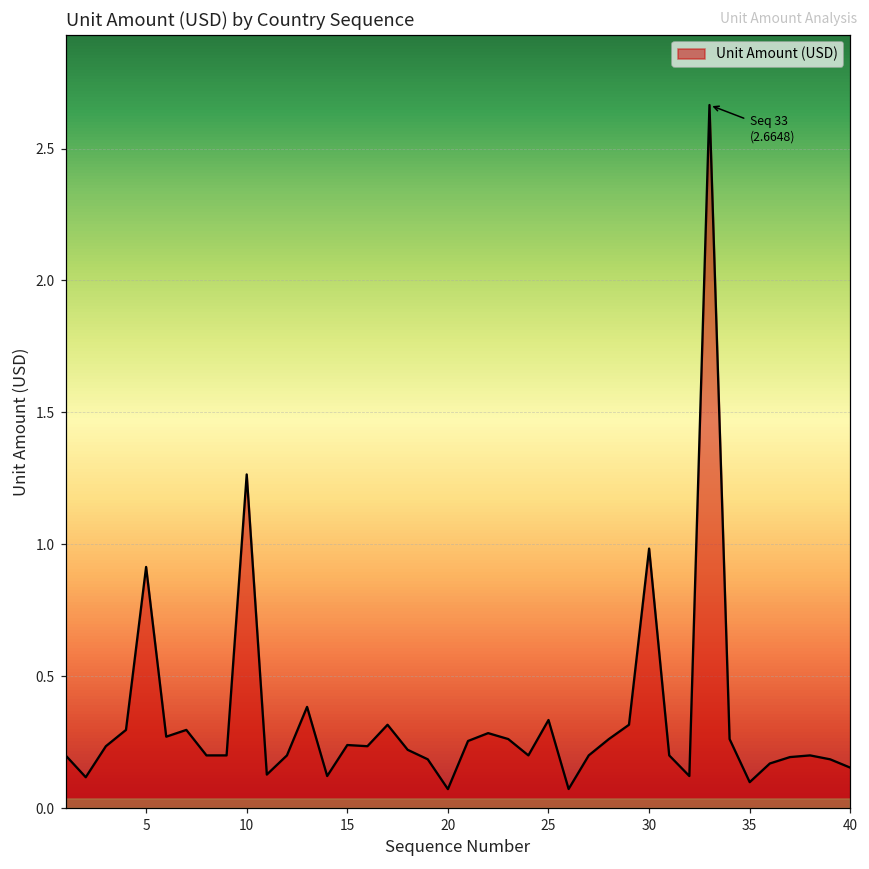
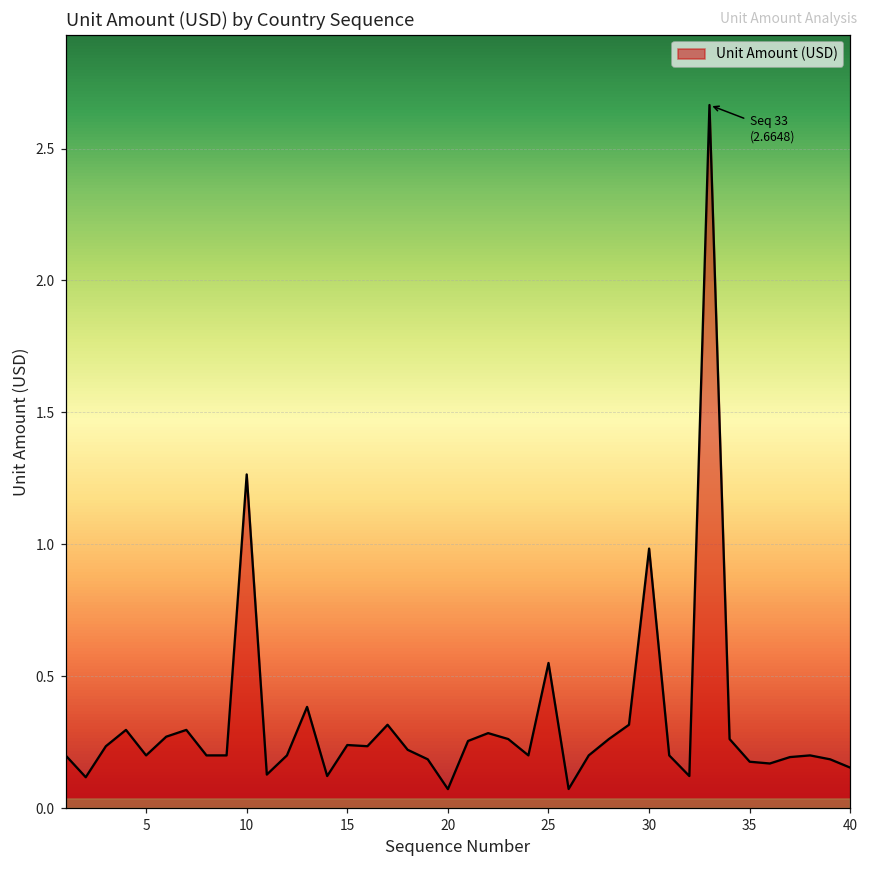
5: 0.91 -> 0.20
25: 0.33 -> 0.55
35: 0.10 -> 0.18
